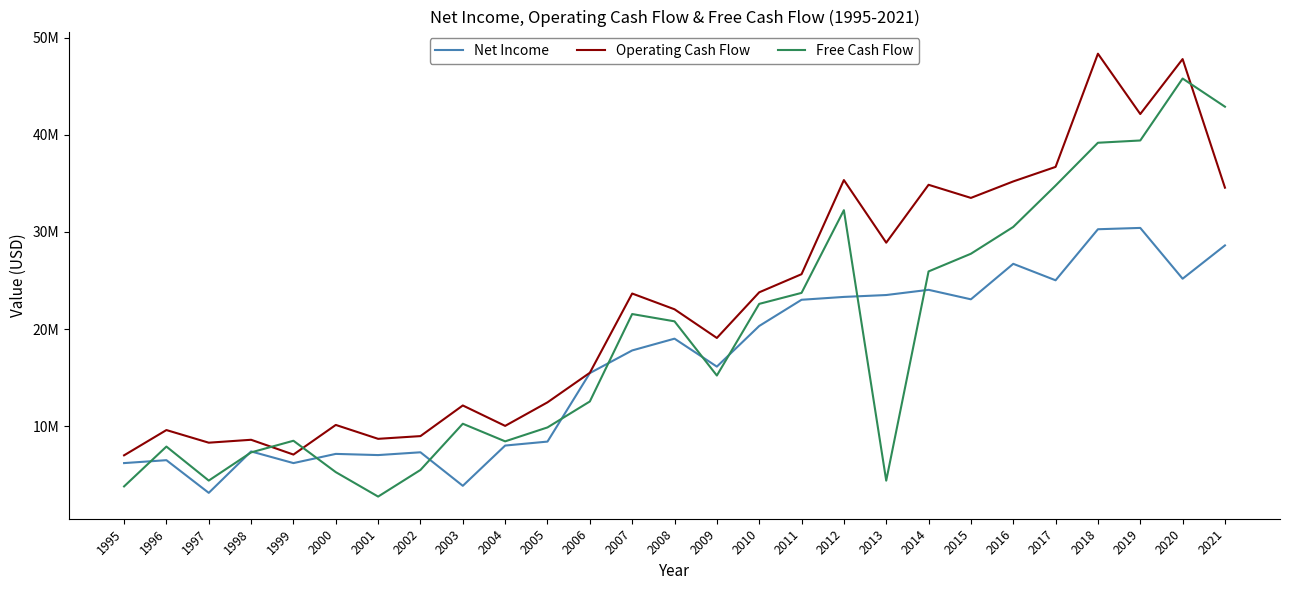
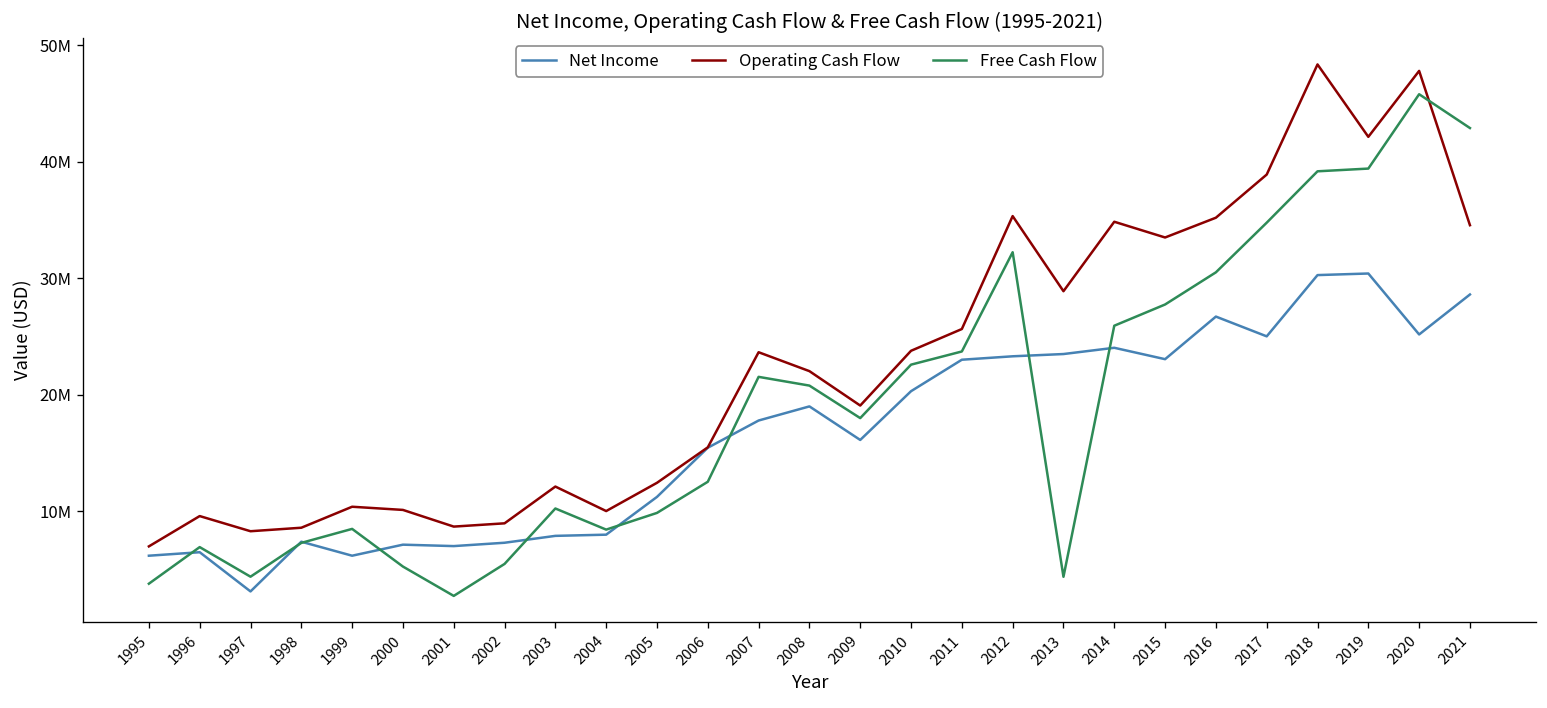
Free Cash Flow, 1996: 8000000 -> 7000000
Operating Cash Flow, 1999: 7000000 -> 10000000
Net Income, 2003: 4000000 -> 8000000
Net Income, 2005: 8000000 -> 11000000
Free Cash Flow, 2009: 15000000 -> 18000000
Operating Cash Flow, 2017: 37000000 -> 39000000
